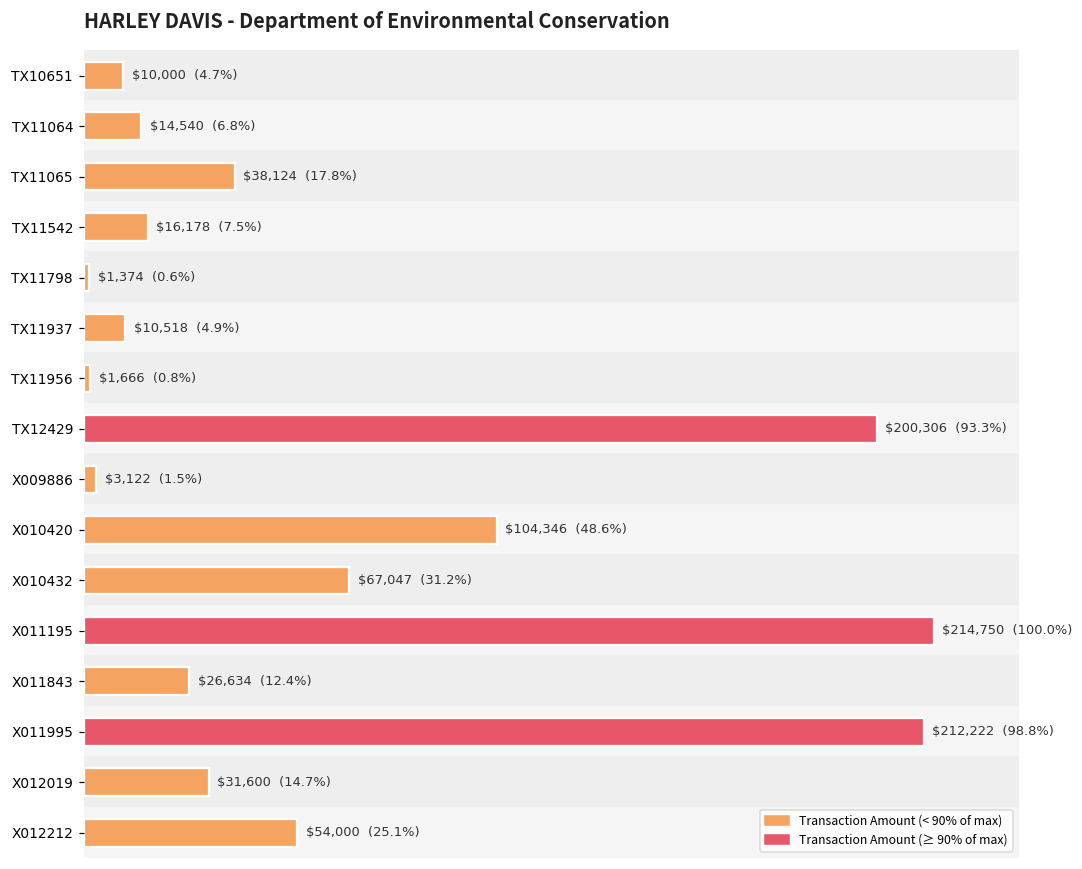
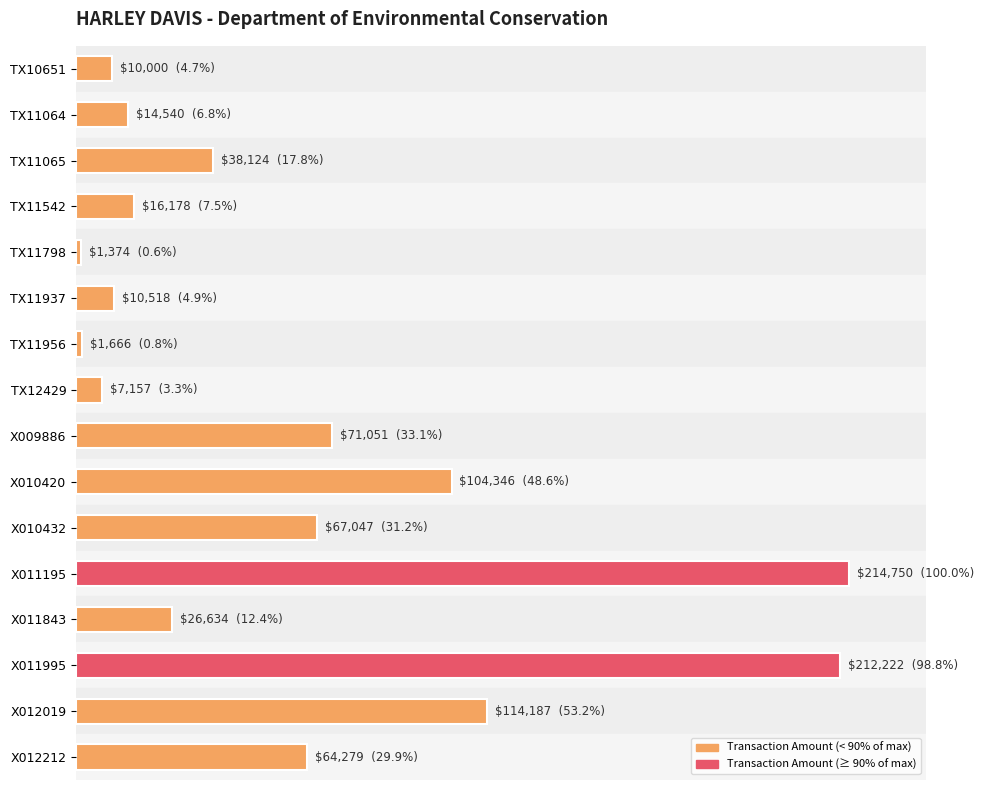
TX12429: $200,306 (93.3%) -> $7,157 (3.3%)
X009886: $3,122 (1.5%) -> $71,051 (33.1%)
X012019: $31,600 (14.7%) -> $114,187 (53.2%)
X012212: $54,000 (25.1%) -> $64,279 (29.9%)
